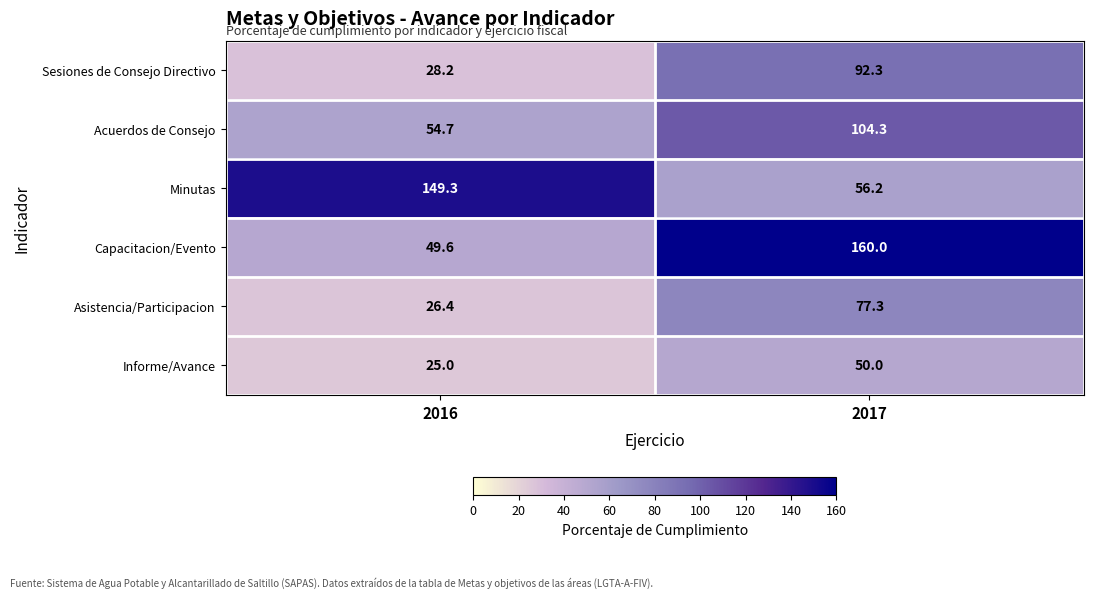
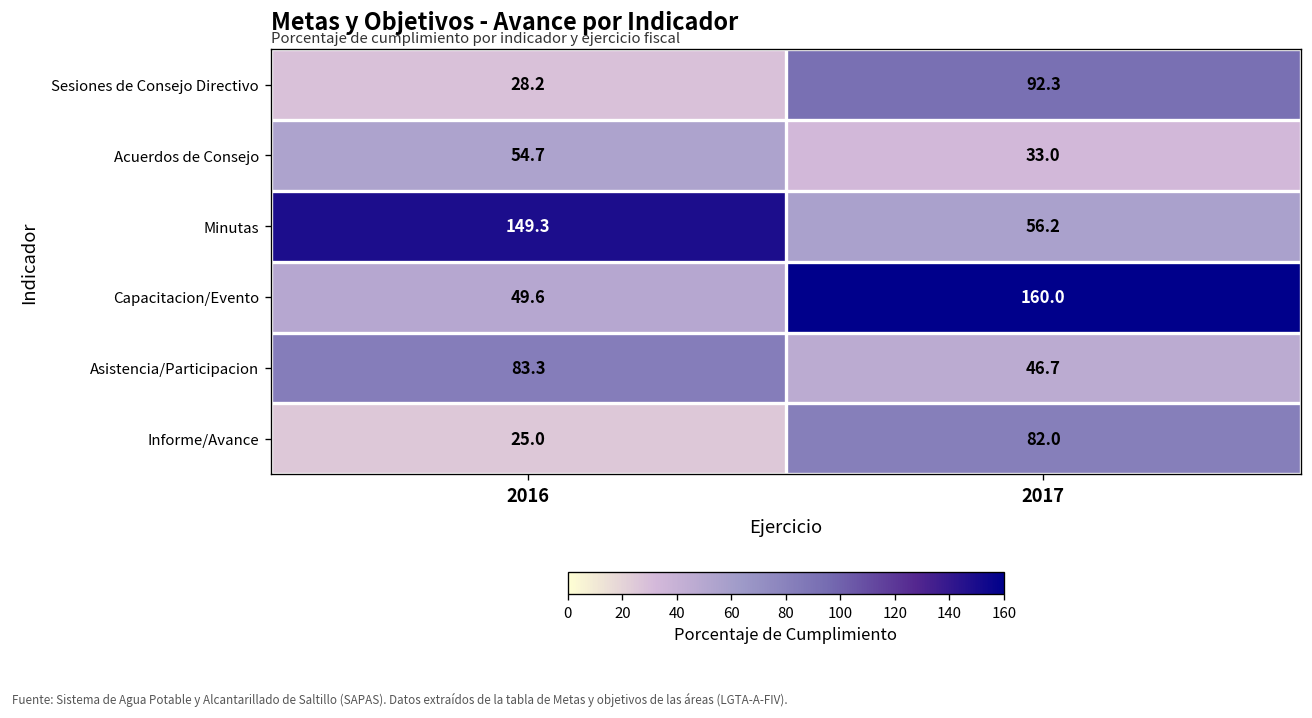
Acuerdos de Consejo, 2017: 104.3 -> 33.0
Asistencia/Participacion, 2016: 26.4 -> 83.3
Asistencia/Participacion, 2017: 77.3 -> 46.7
Informe/Avance, 2017: 50.0 -> 82.0
